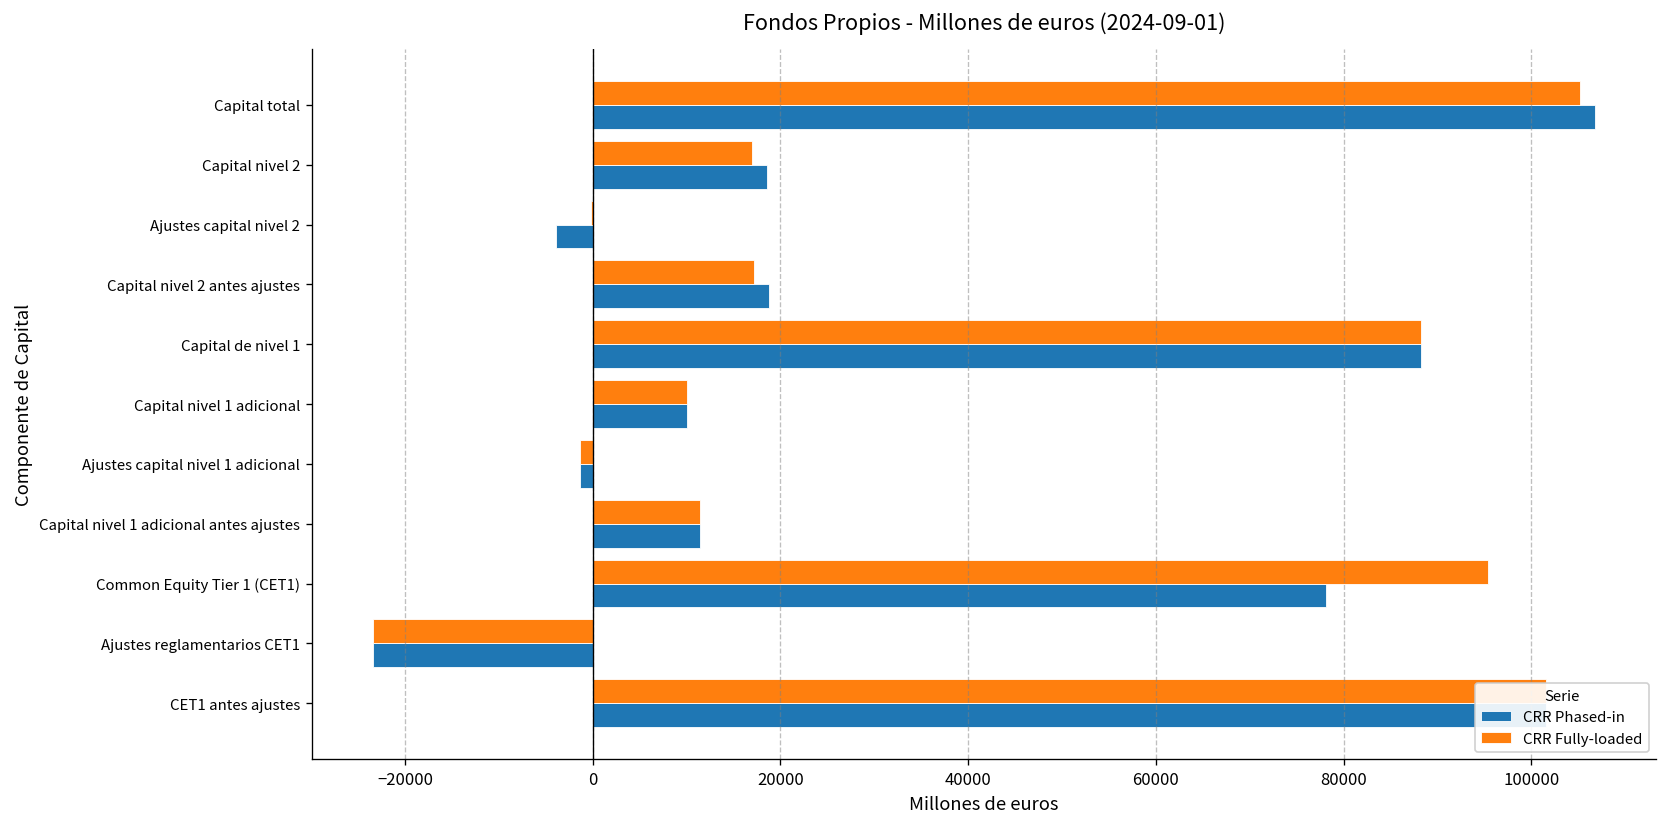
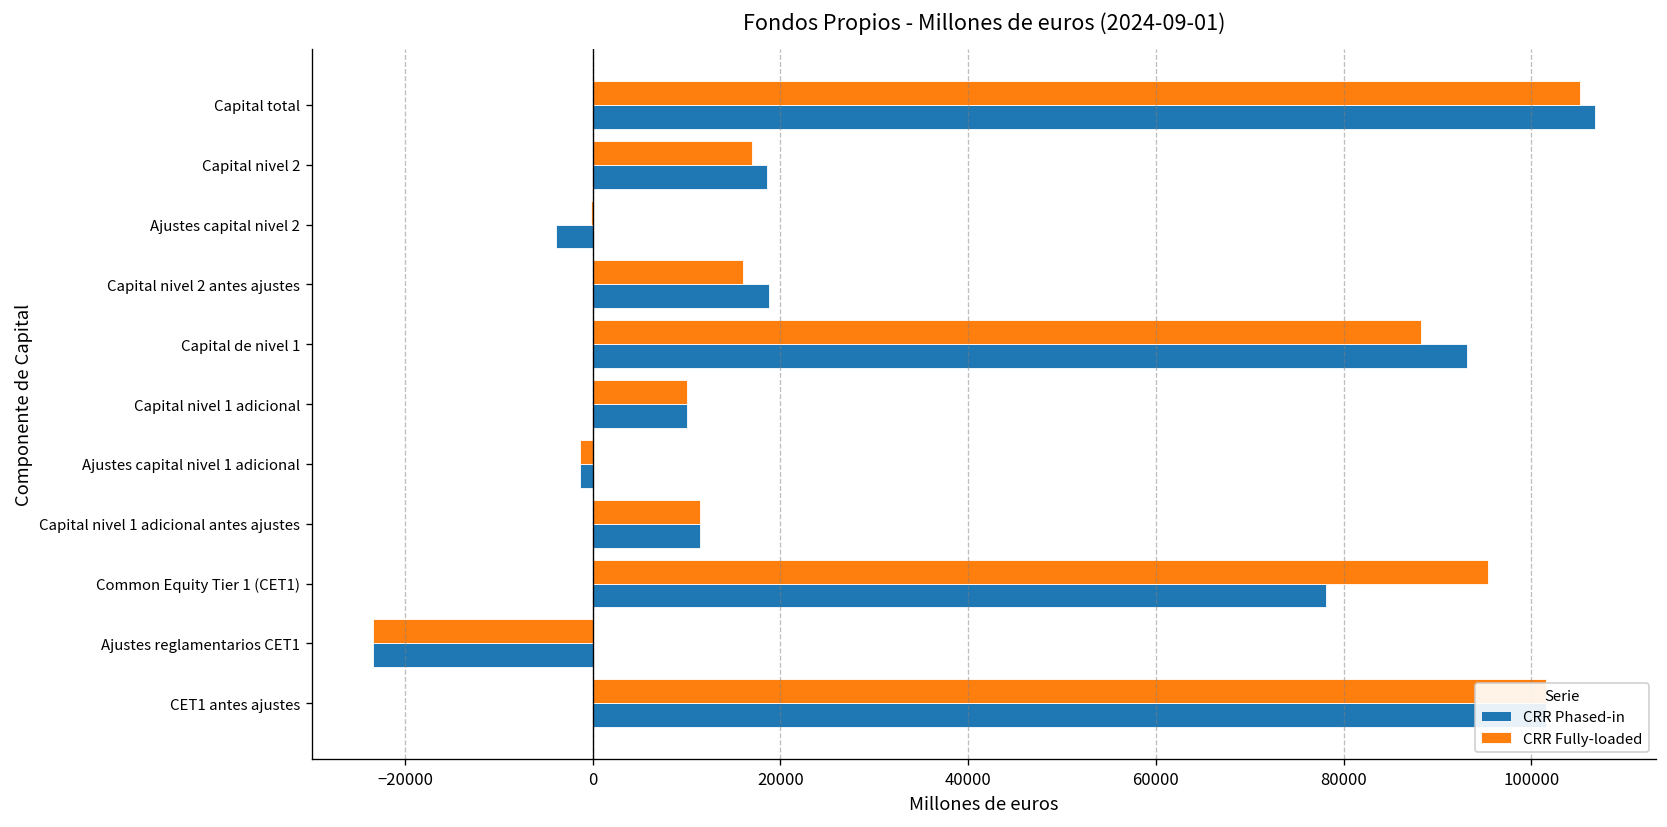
CRR Fully-loaded, Capital nivel 2 antes ajustes: 17000 -> 16000
CRR Phased-in, Capital de nivel 1: 88000 -> 93000
